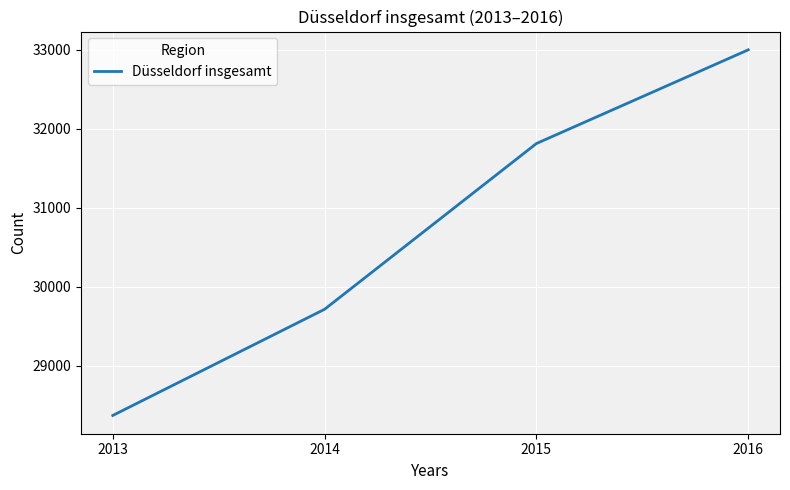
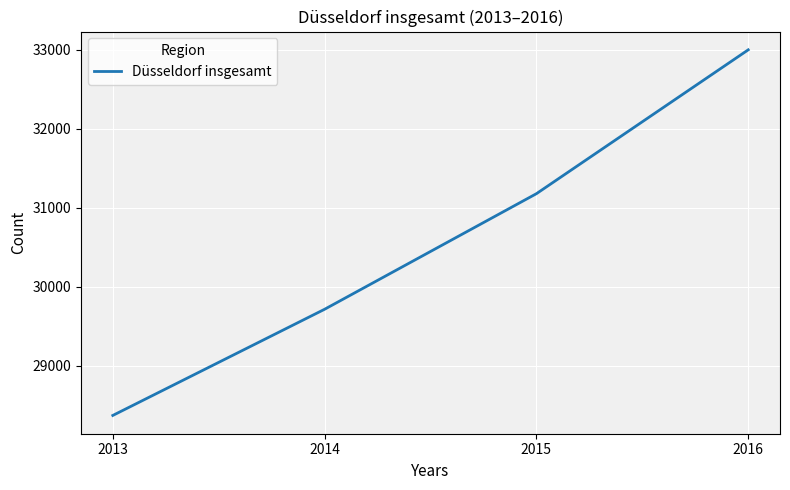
2015: 31800 -> 31200
